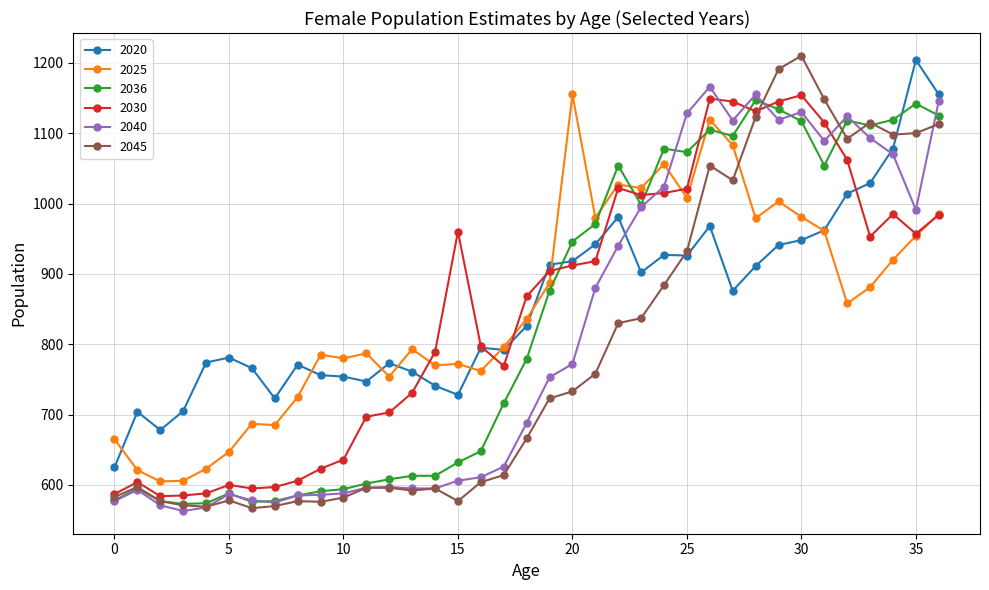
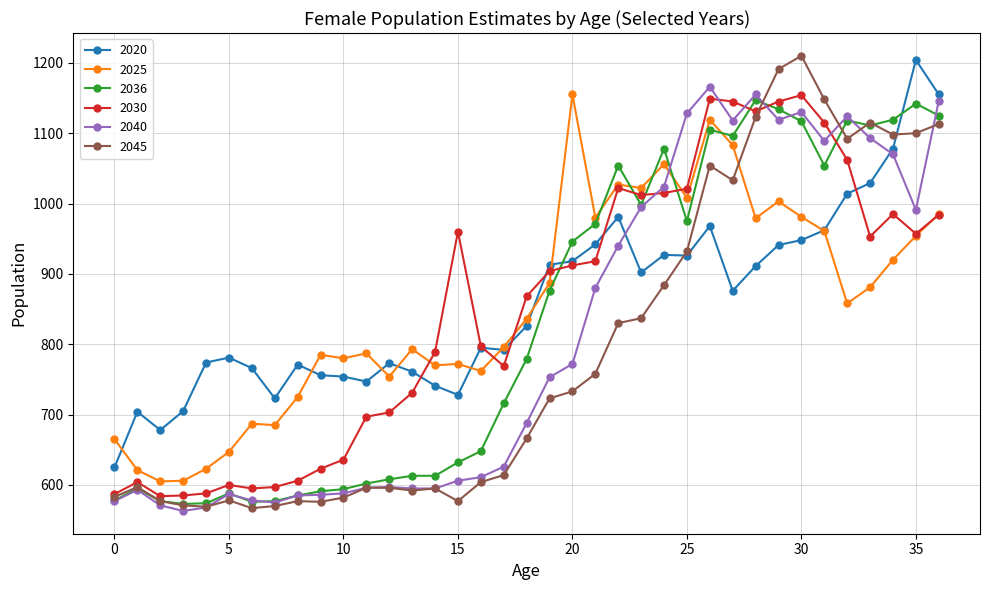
2036, 25: 1070 -> 980
